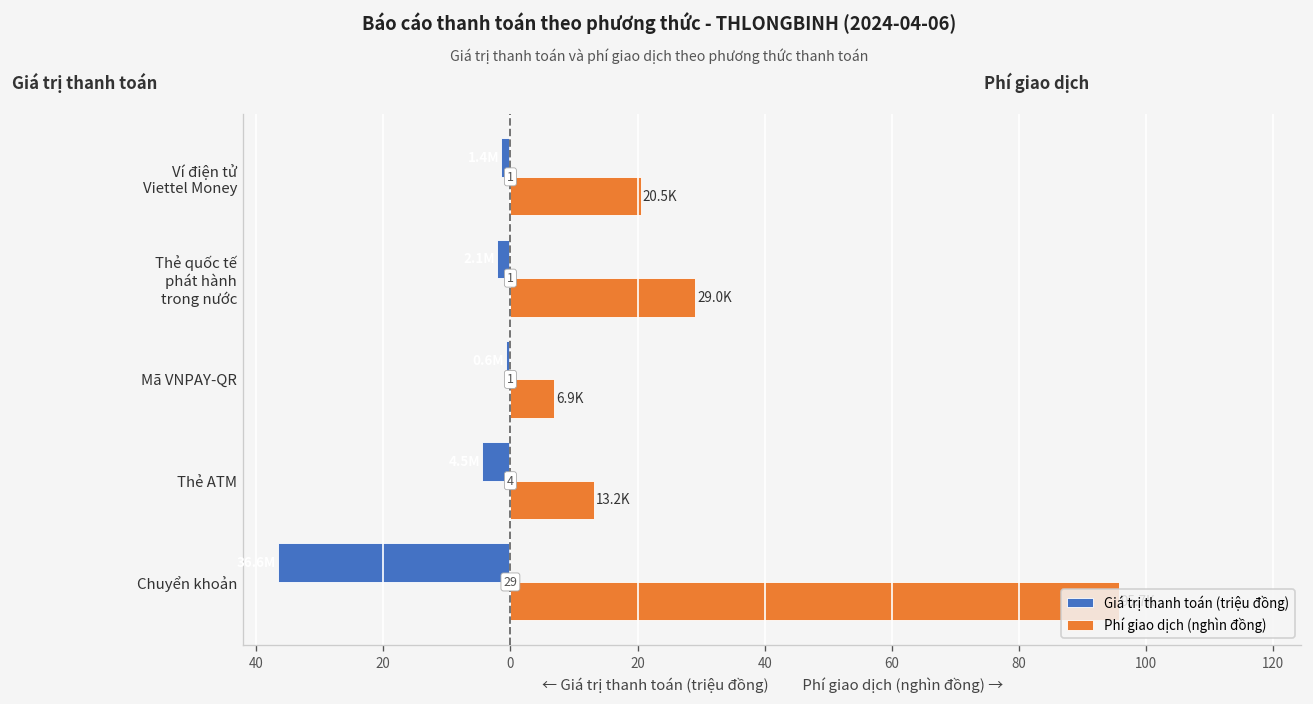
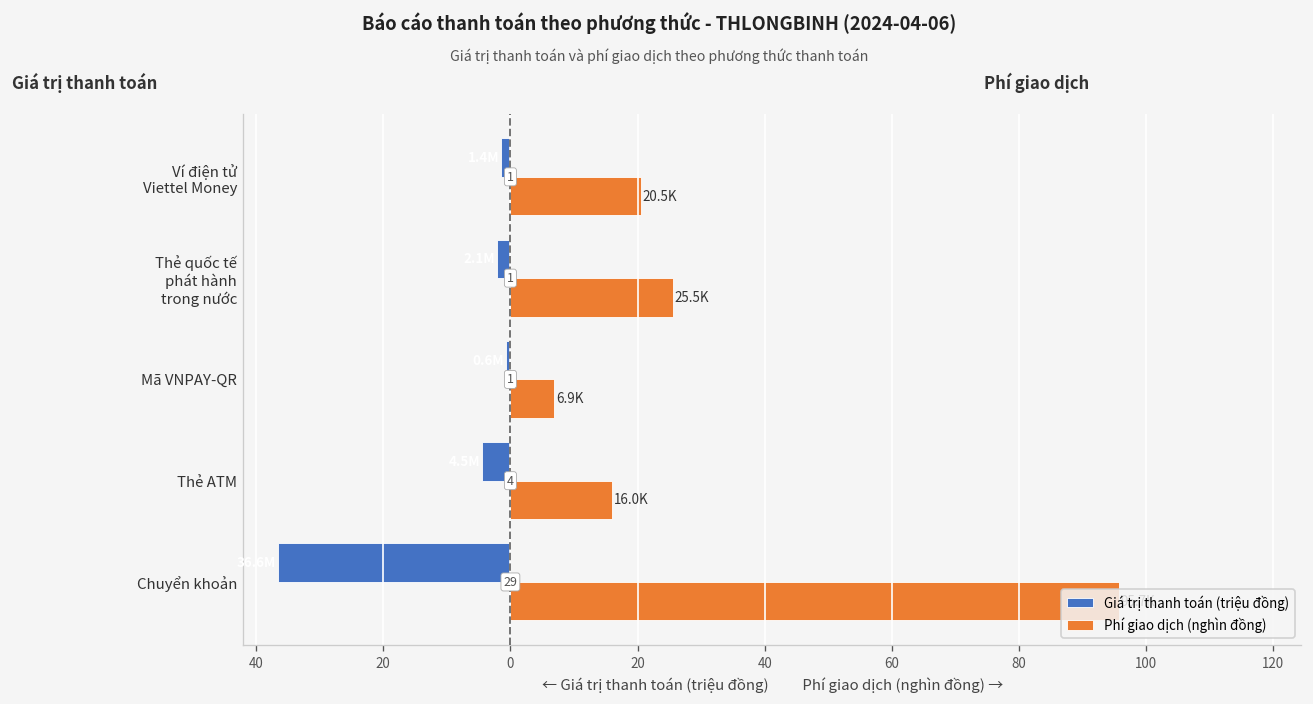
Phí giao dịch (nghìn đồng), Thẻ quốc tế phát hành trong nước: 29.0K -> 25.5K
Phí giao dịch (nghìn đồng), Thẻ ATM: 13.2K -> 16.0K
